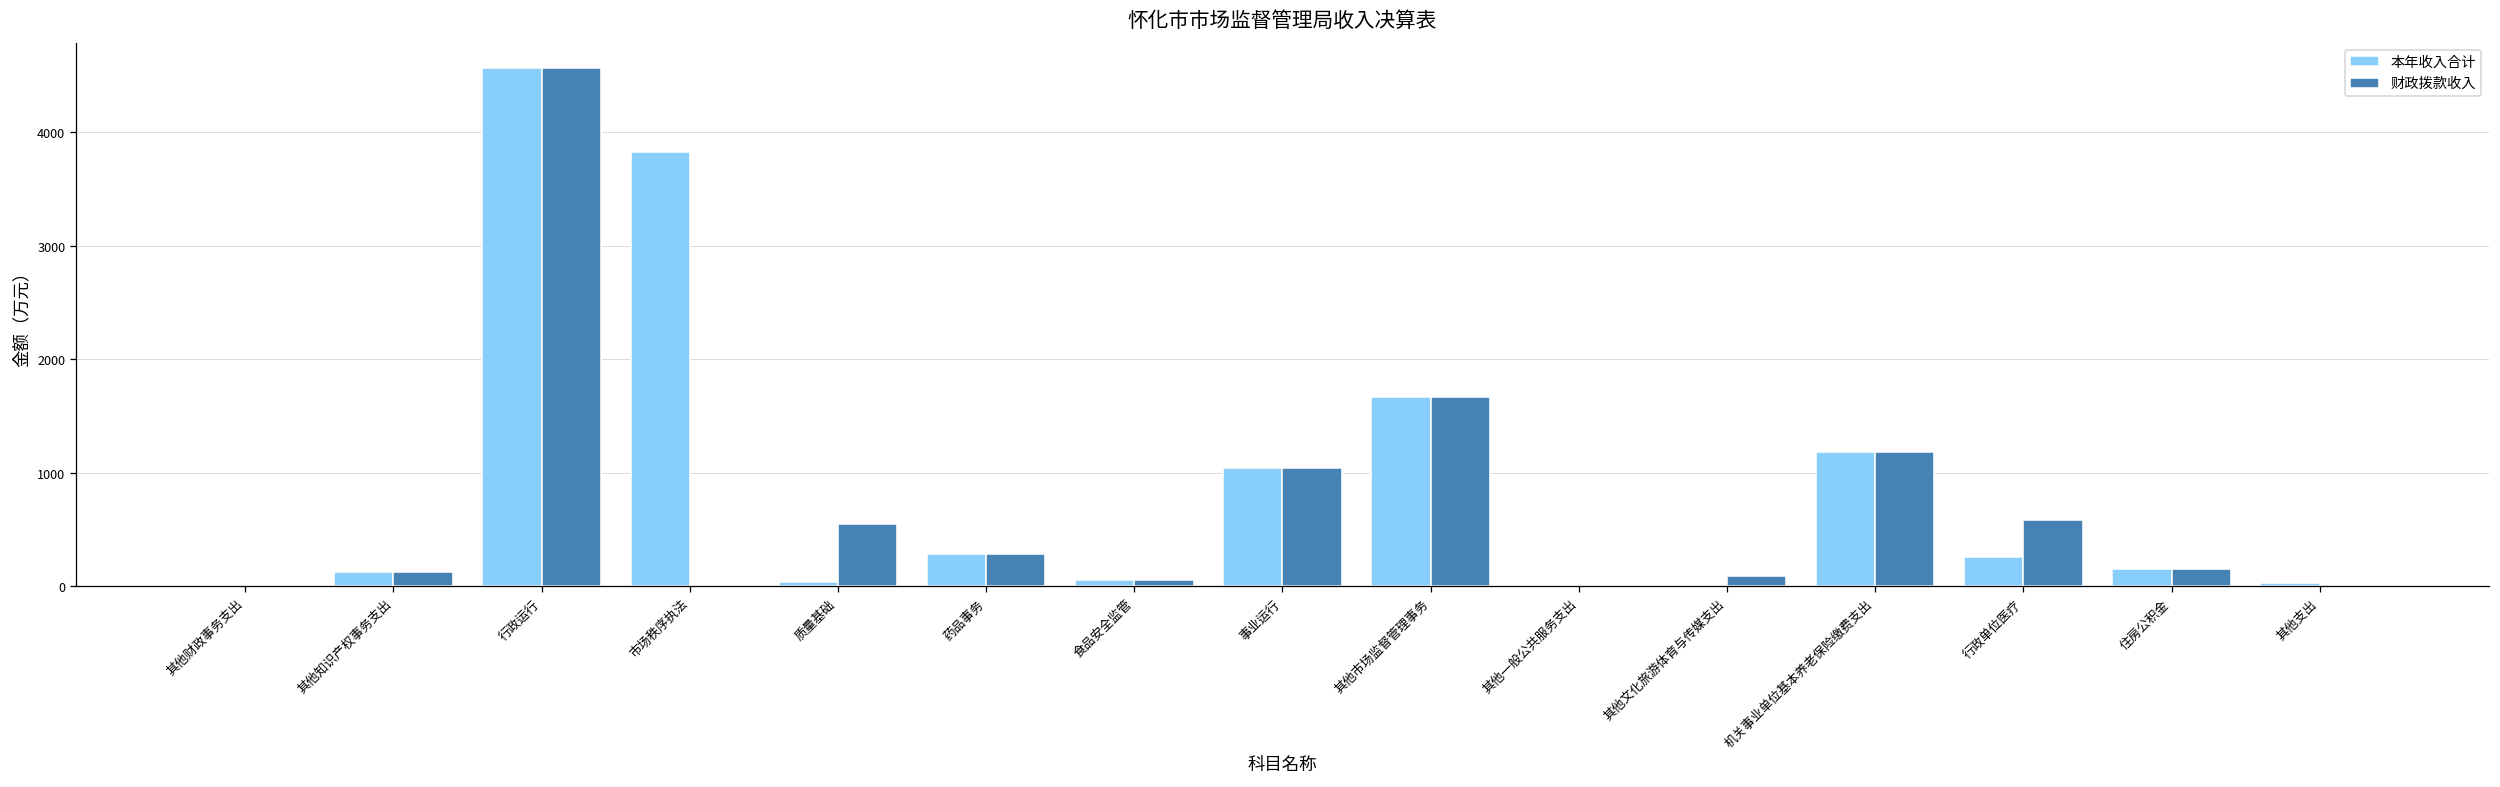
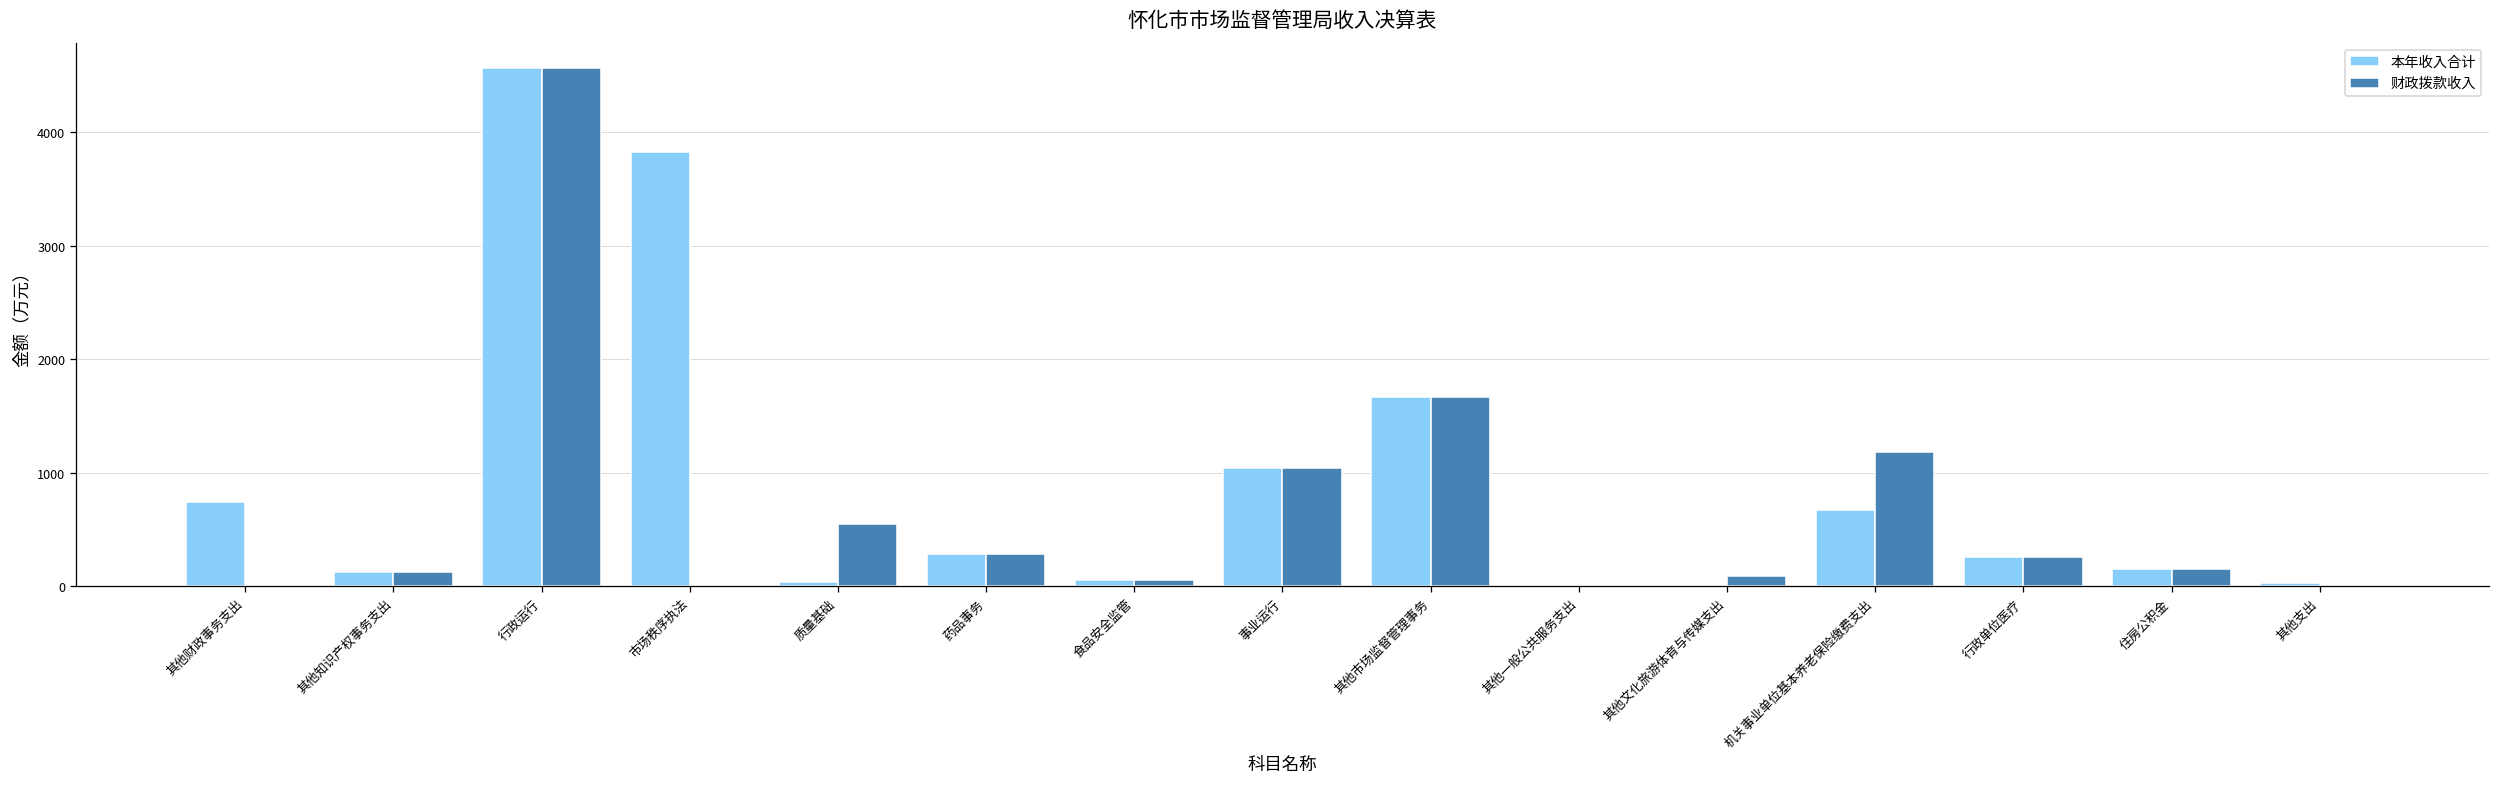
本年收入合计, 其他财政事务支出: 0 -> 700
本年收入合计, 机关事业单位基本养老保险缴费支出: 1200 -> 700
财政拨款收入, 行政单位医疗: 600 -> 300
